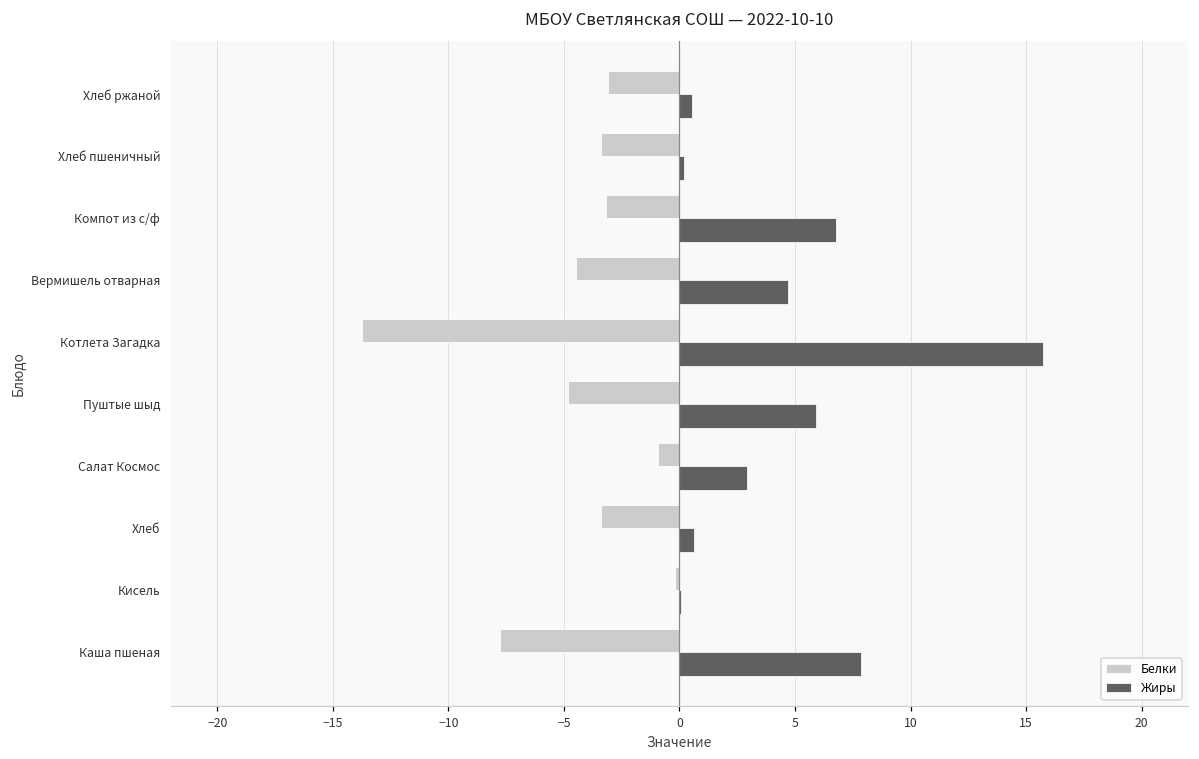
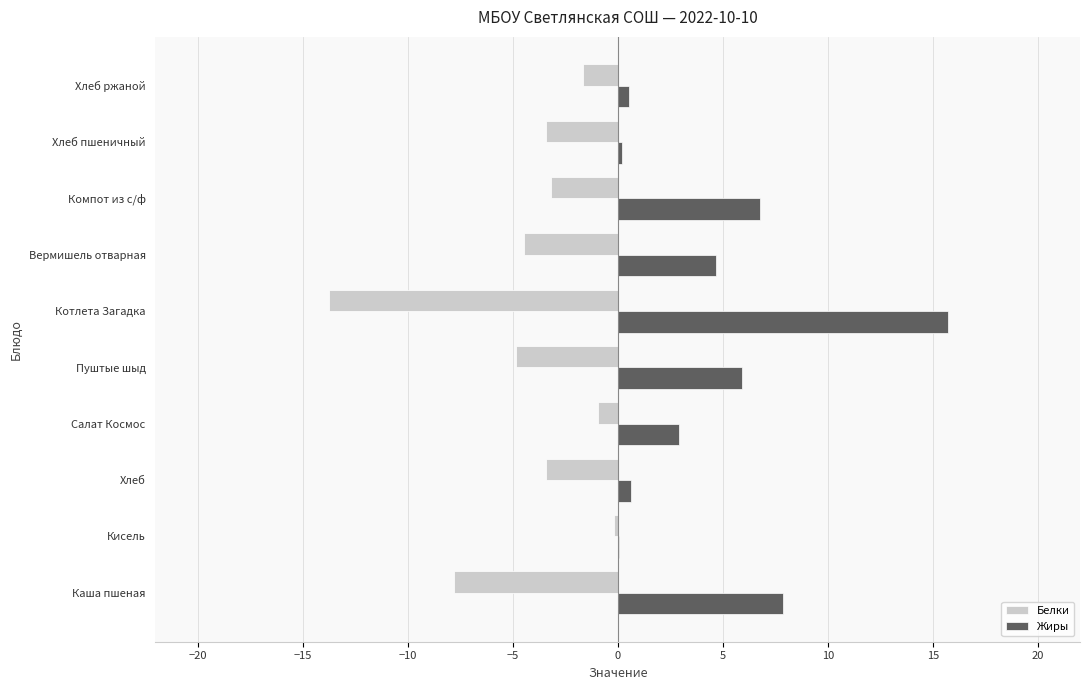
Белки, Хлеб ржаной: -3.1 -> -1.7
